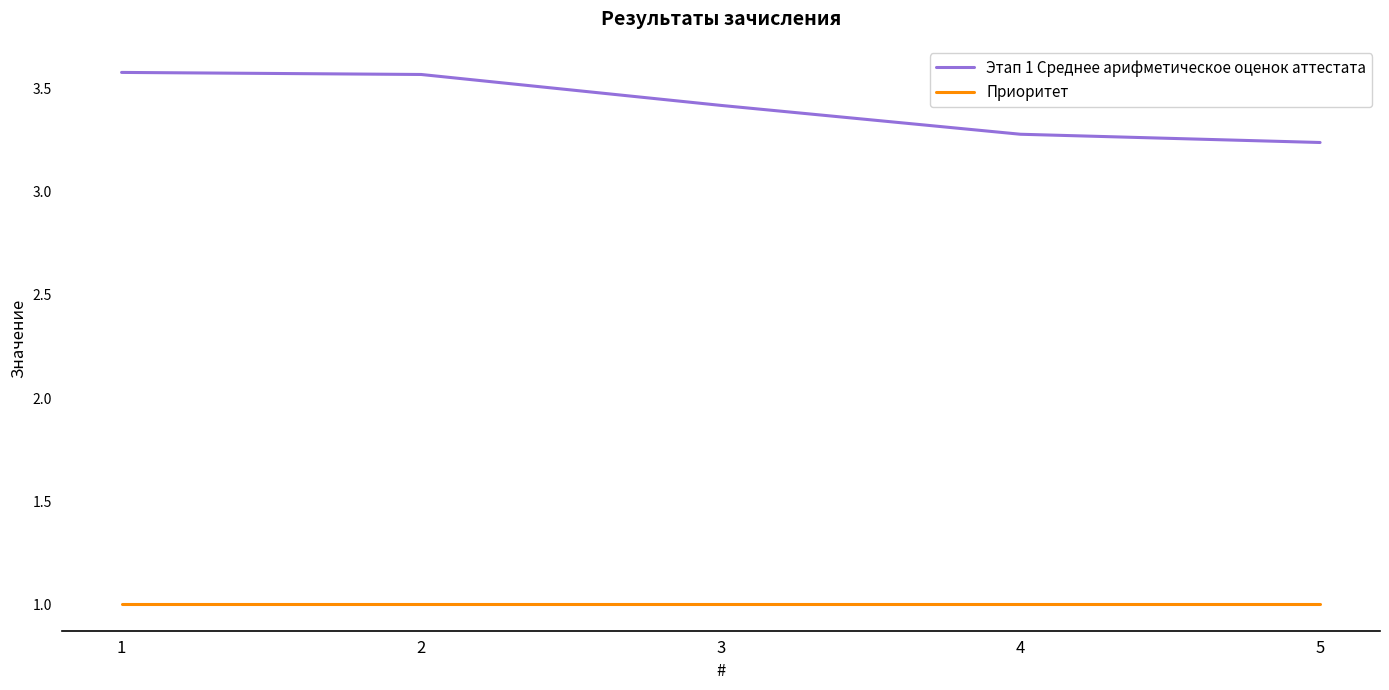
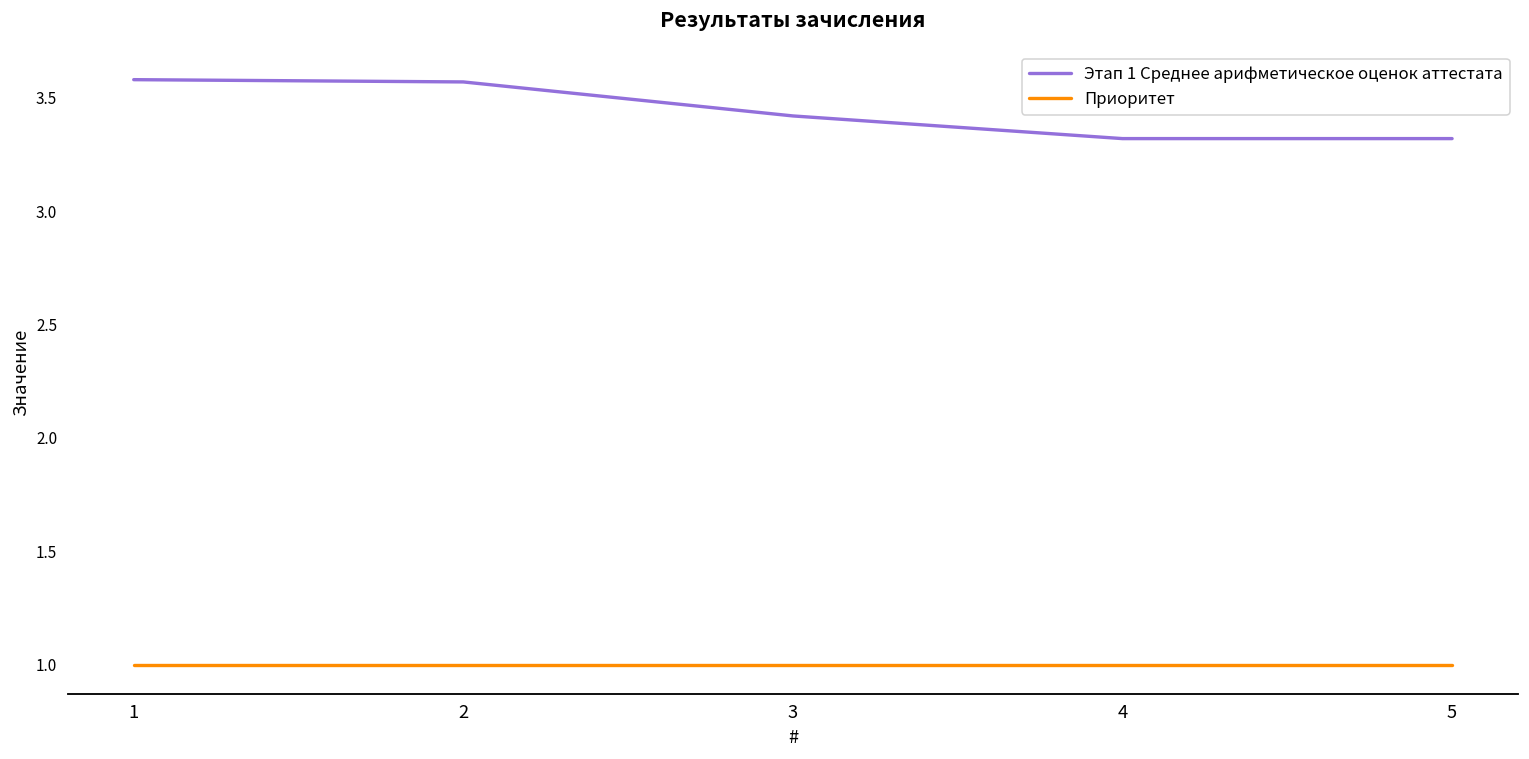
Этап 1 Среднее арифметическое оценок аттестата, 4: 3.28 -> 3.32
Этап 1 Среднее арифметическое оценок аттестата, 5: 3.24 -> 3.32
